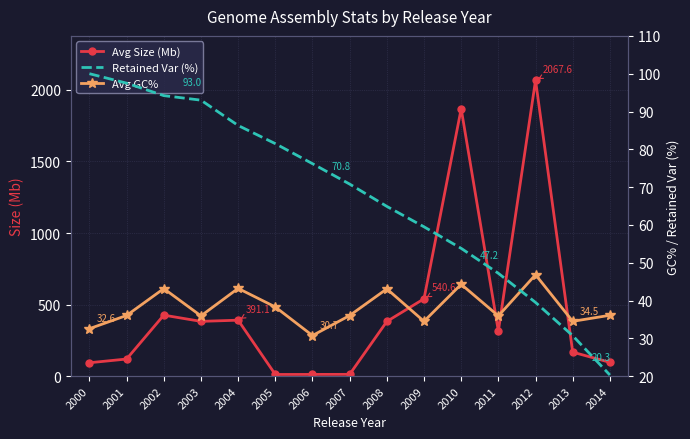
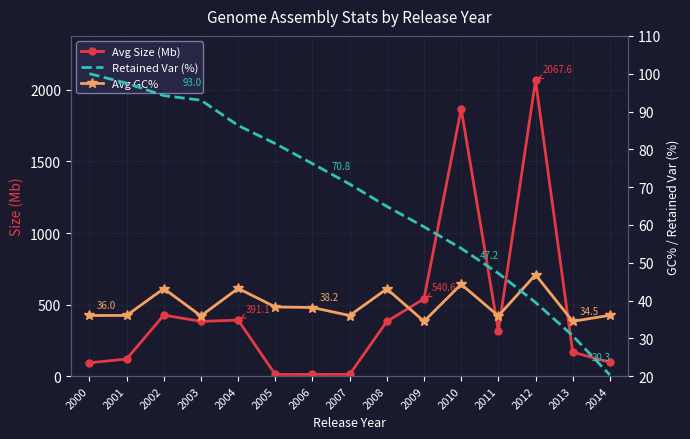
Avg GC%, 2000: 32.6 -> 36.0
Avg GC%, 2006: 30.7 -> 38.2
